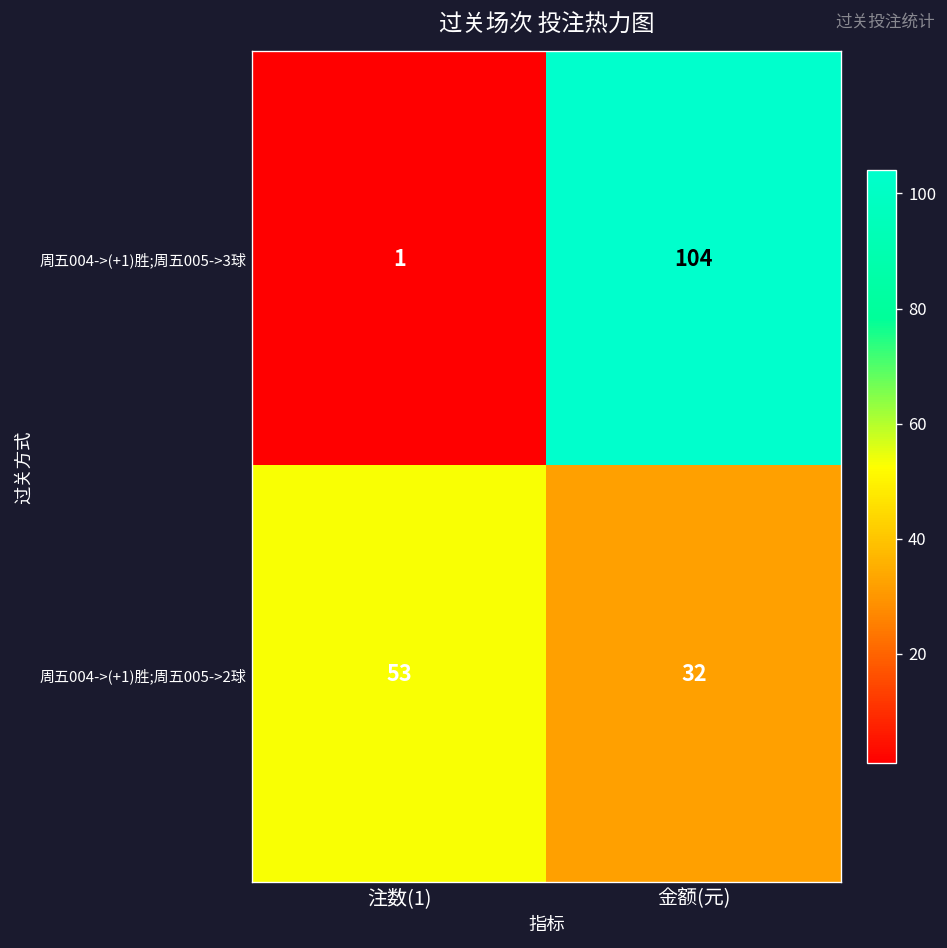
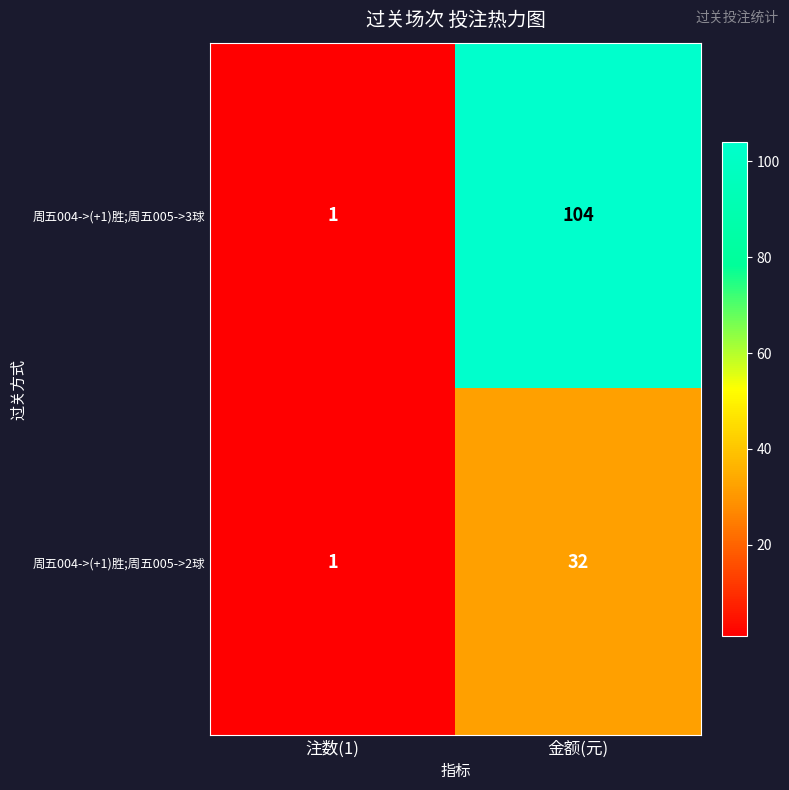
周五004->(+1)胜;周五005->2球, 注数(1): 53 -> 1
